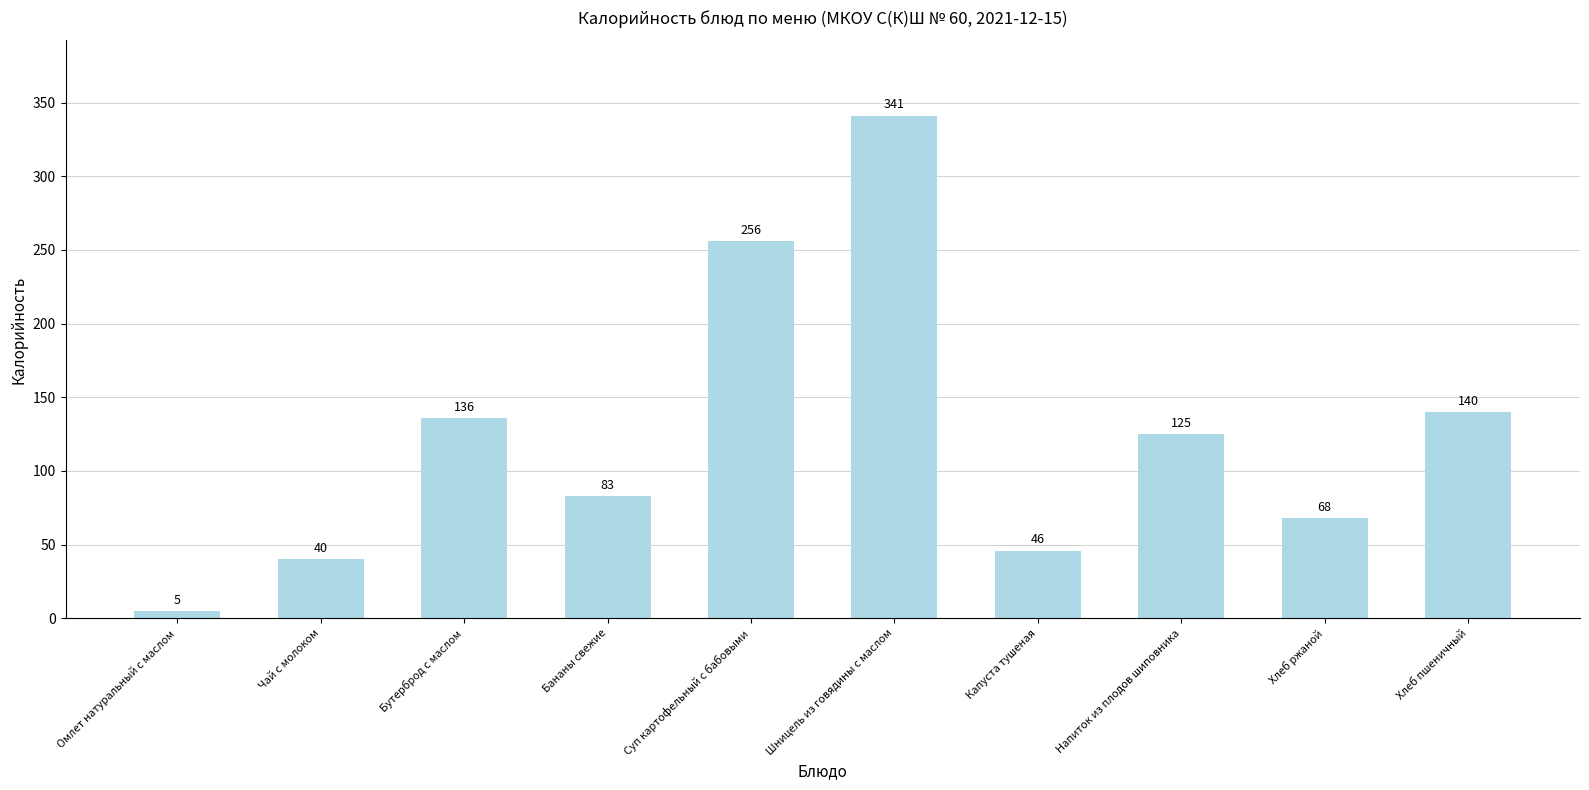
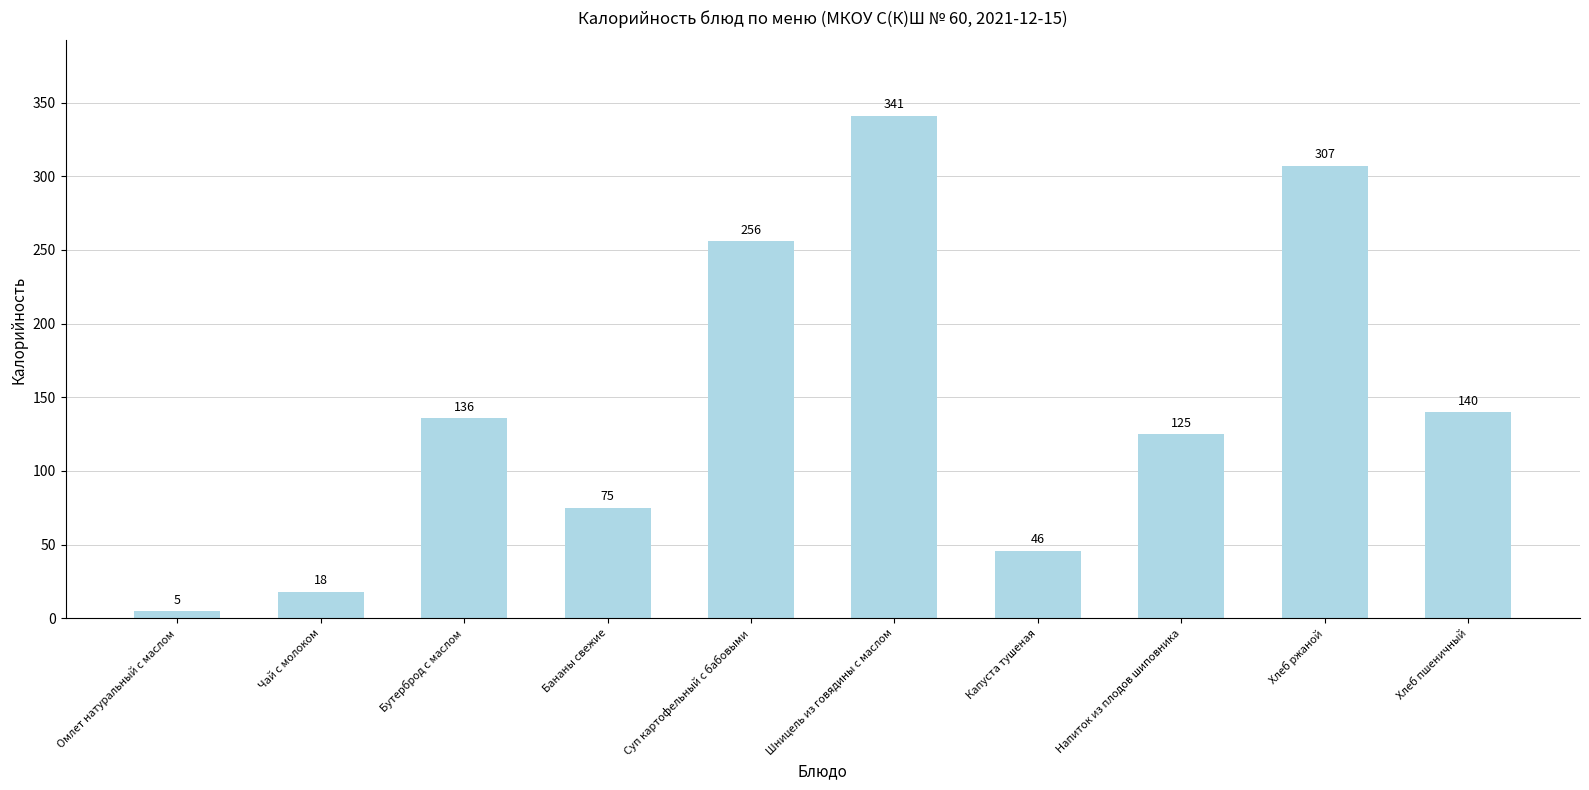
Чай с молоком: 40 -> 18
Бананы свежие: 83 -> 75
Хлеб ржаной: 68 -> 307
